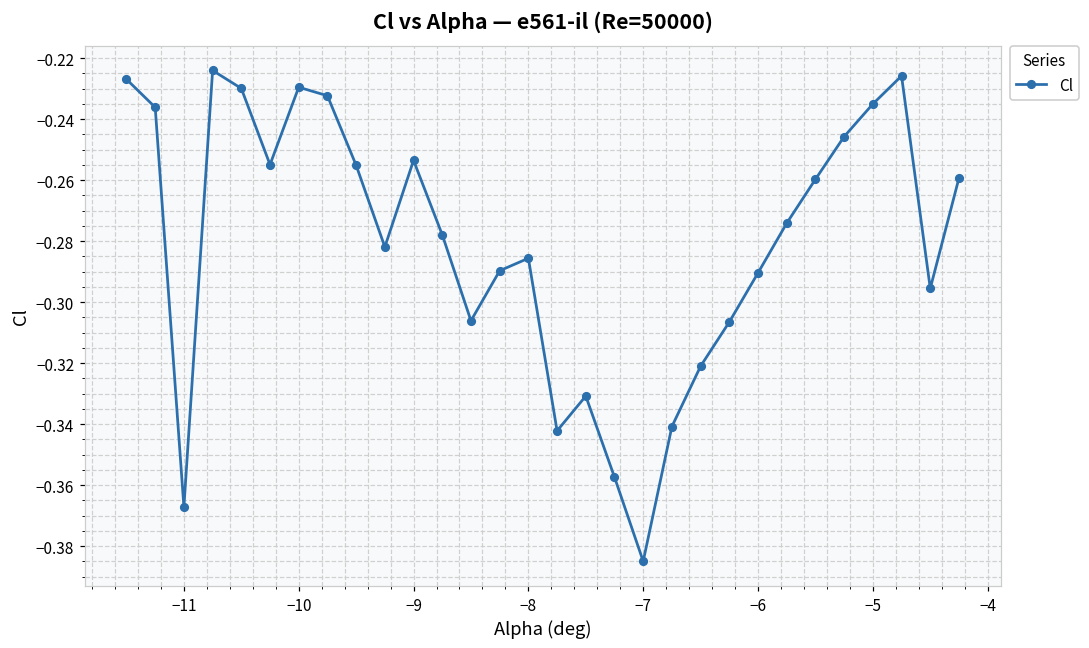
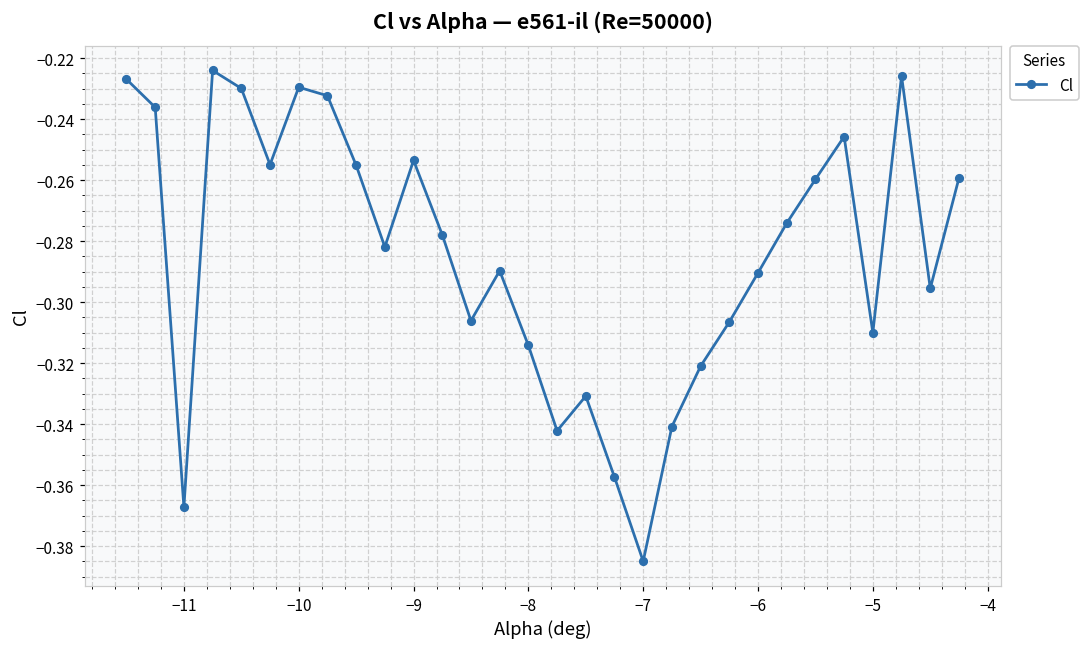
−8: -0.286 -> -0.314
−5: -0.235 -> -0.310
